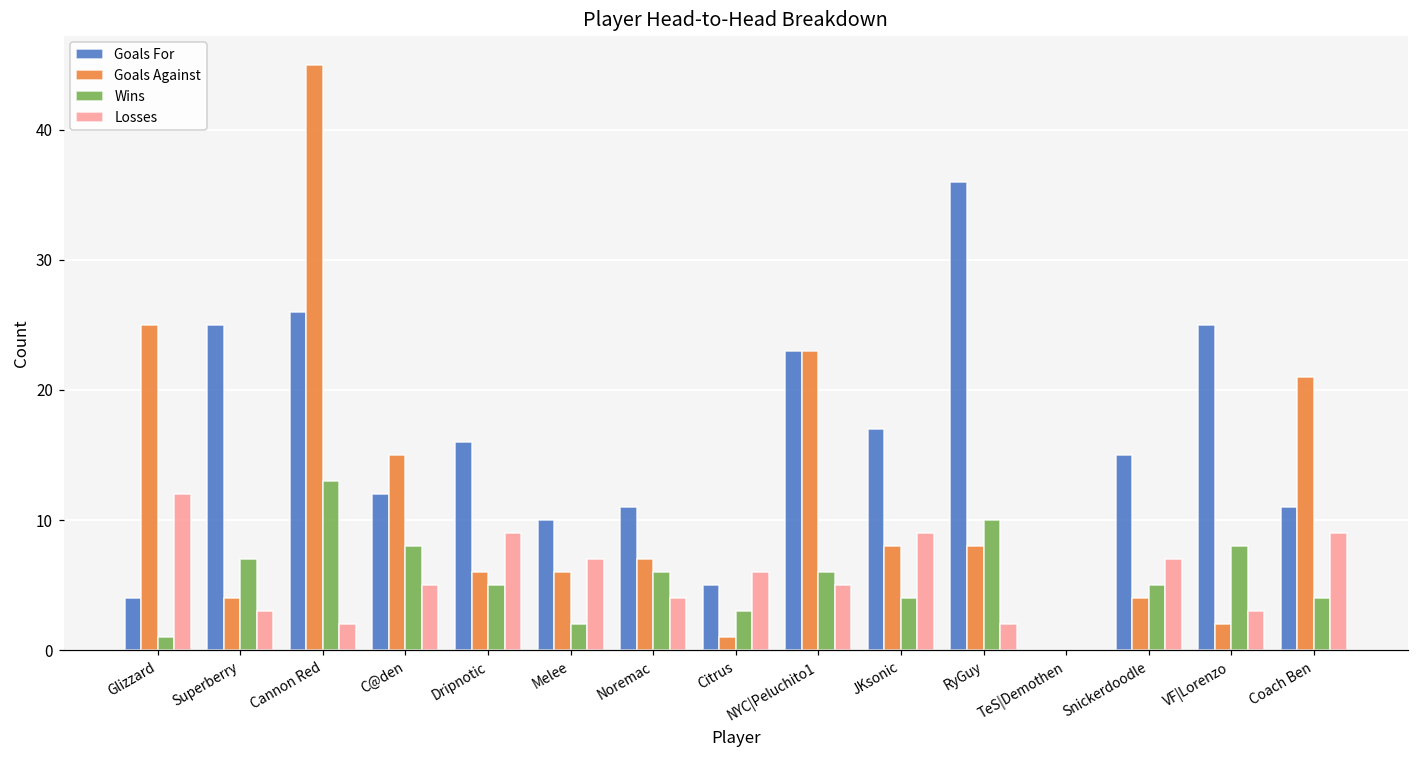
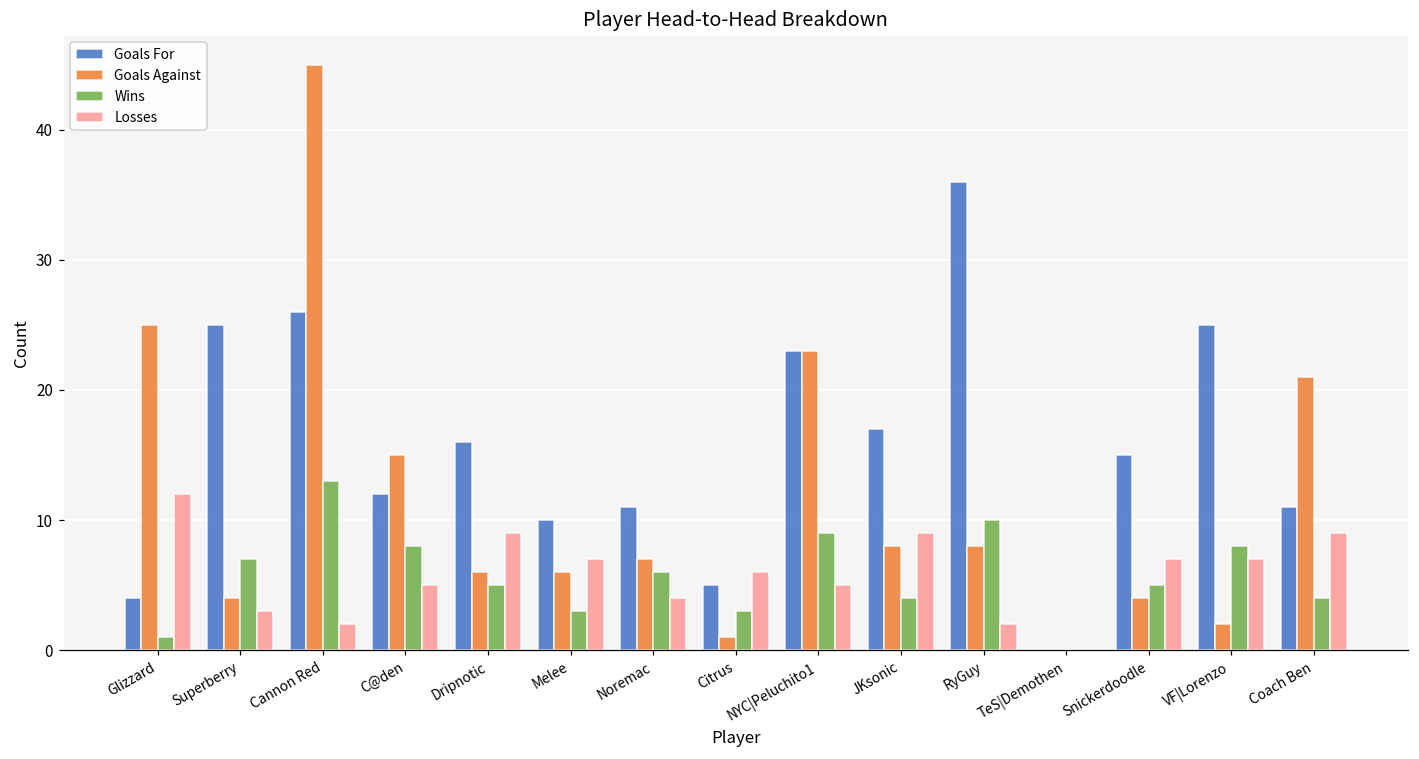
Wins, Melee: 2 -> 3
Wins, NYC|Peluchito1: 6 -> 9
Losses, VF|Lorenzo: 3 -> 7
